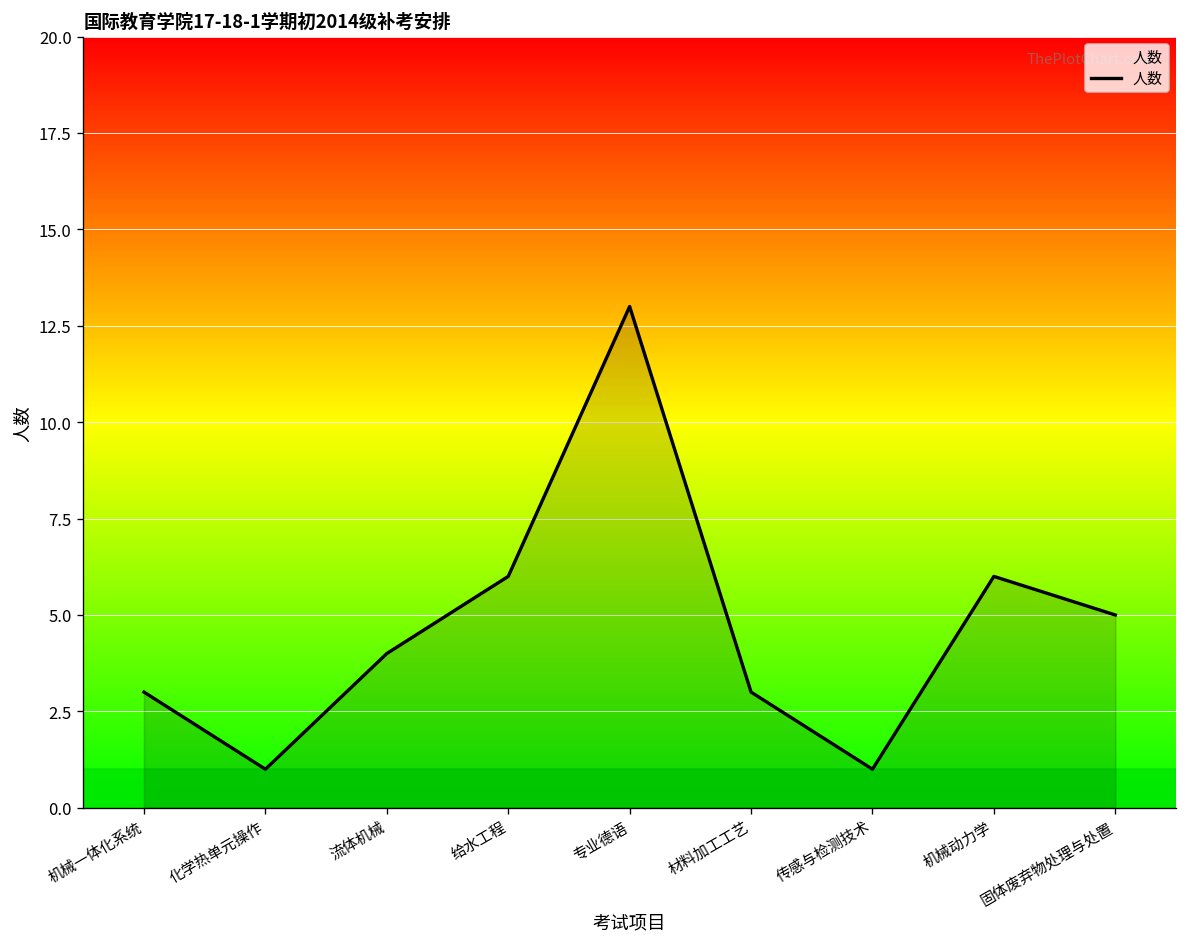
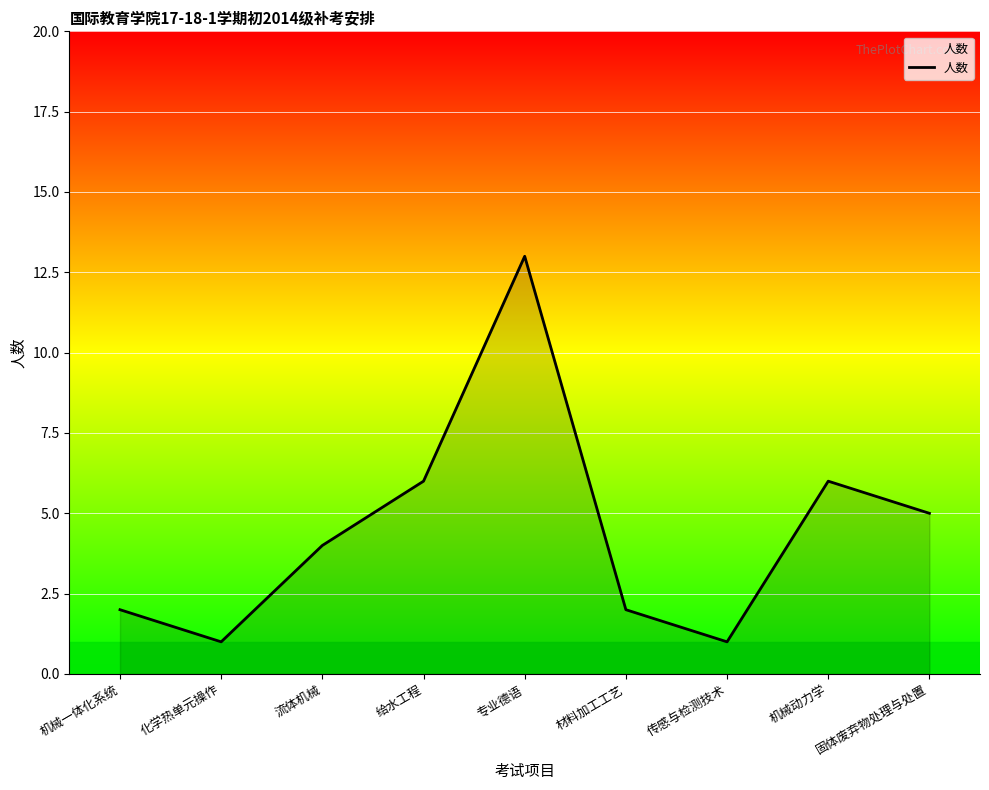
机械一体化系统: 3 -> 2
材料加工工艺: 3 -> 2
